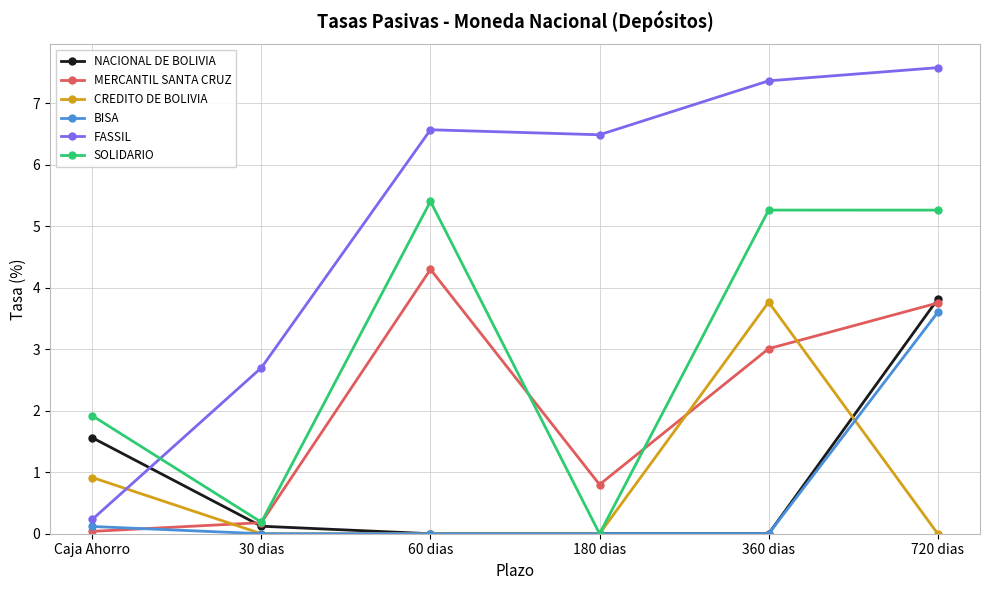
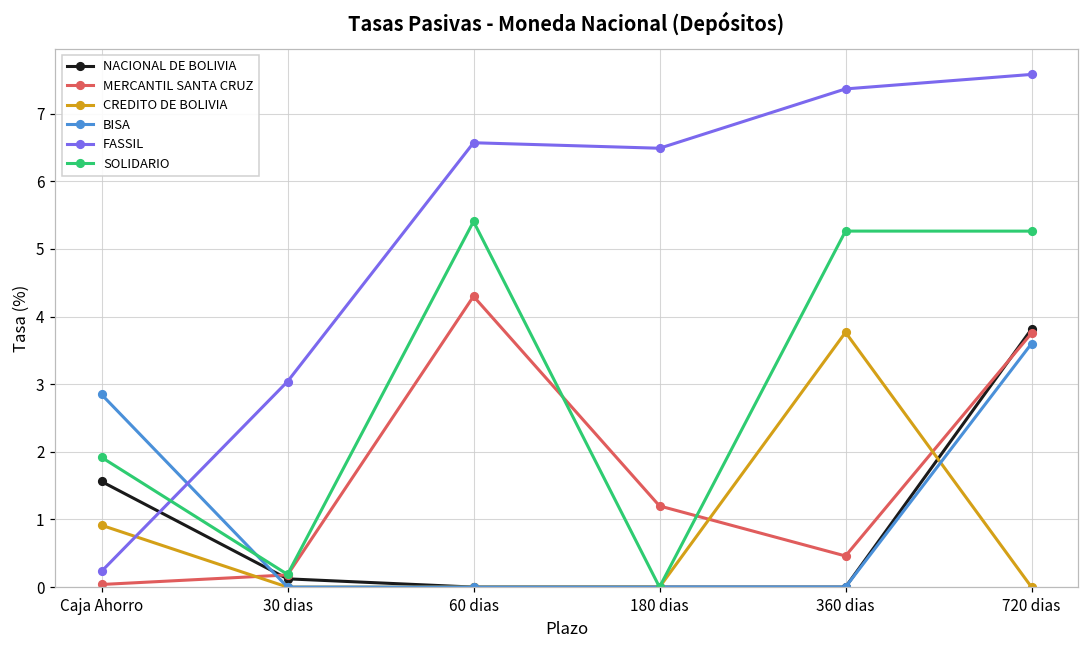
BISA, Caja Ahorro: 0.1 -> 2.8
FASSIL, 30 dias: 2.7 -> 3.0
MERCANTIL SANTA CRUZ, 180 dias: 0.8 -> 1.2
MERCANTIL SANTA CRUZ, 360 dias: 3.0 -> 0.5
